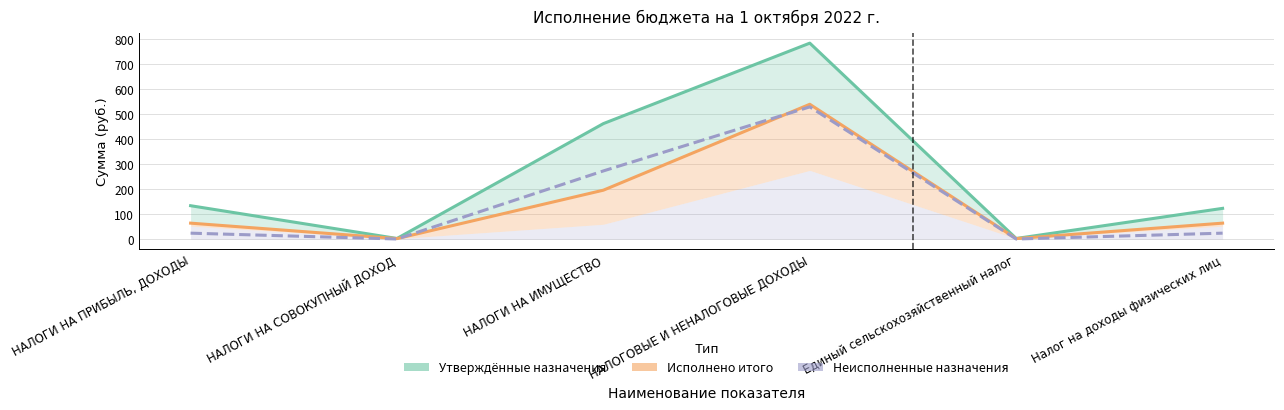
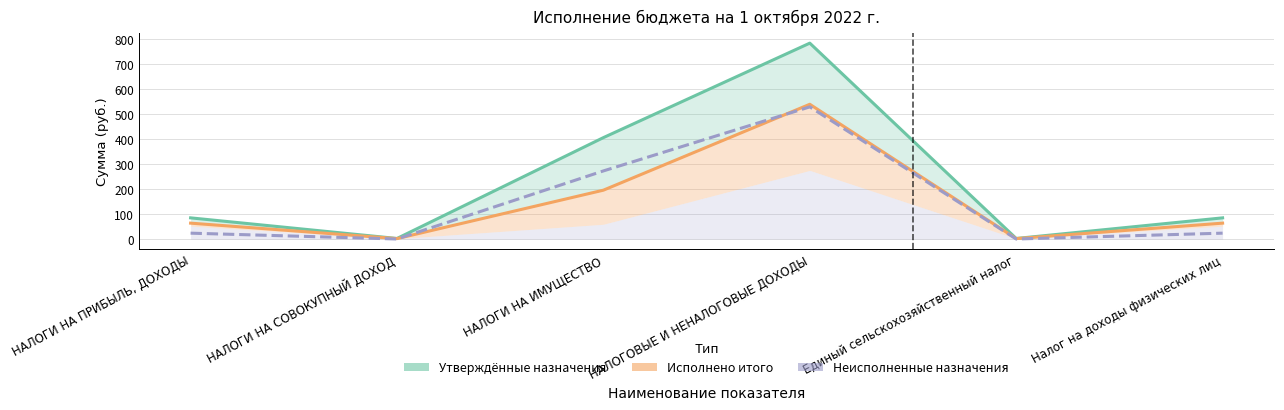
Утверждённые назначения, НАЛОГИ НА ПРИБЫЛЬ, ДОХОДЫ: 130 -> 90
Утверждённые назначения, НАЛОГИ НА ИМУЩЕСТВО: 460 -> 410
Утверждённые назначения, Налог на доходы физических лиц: 120 -> 90
